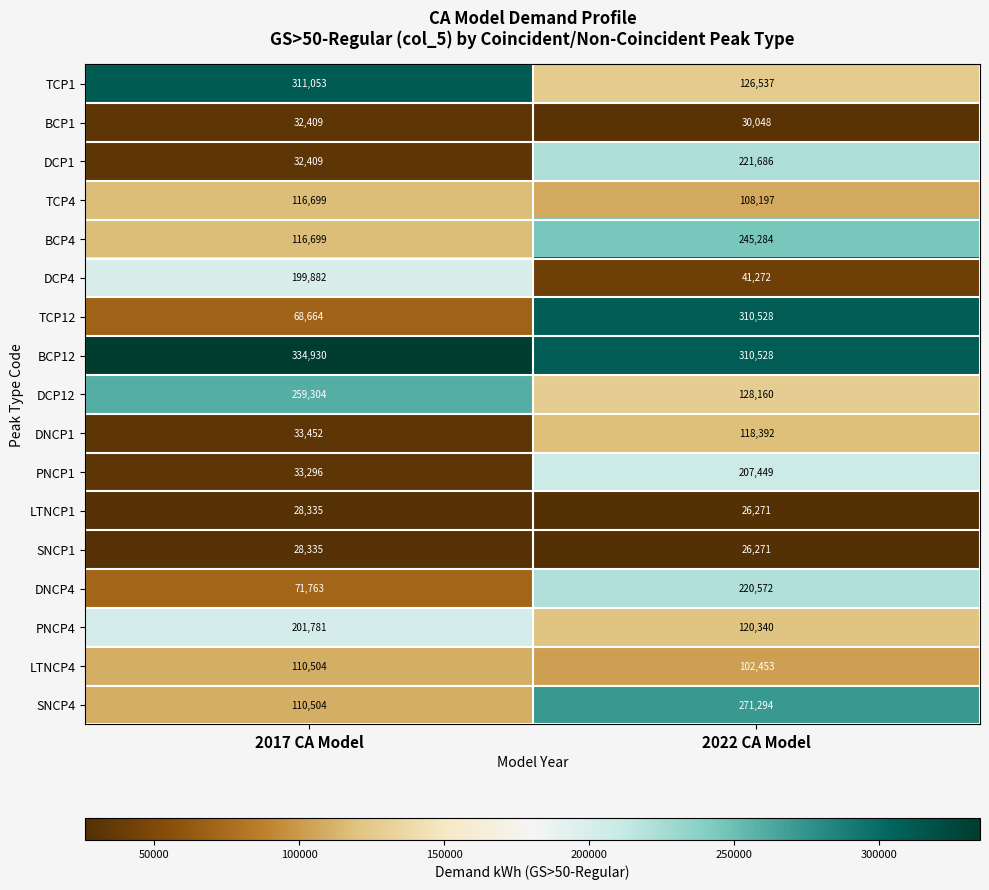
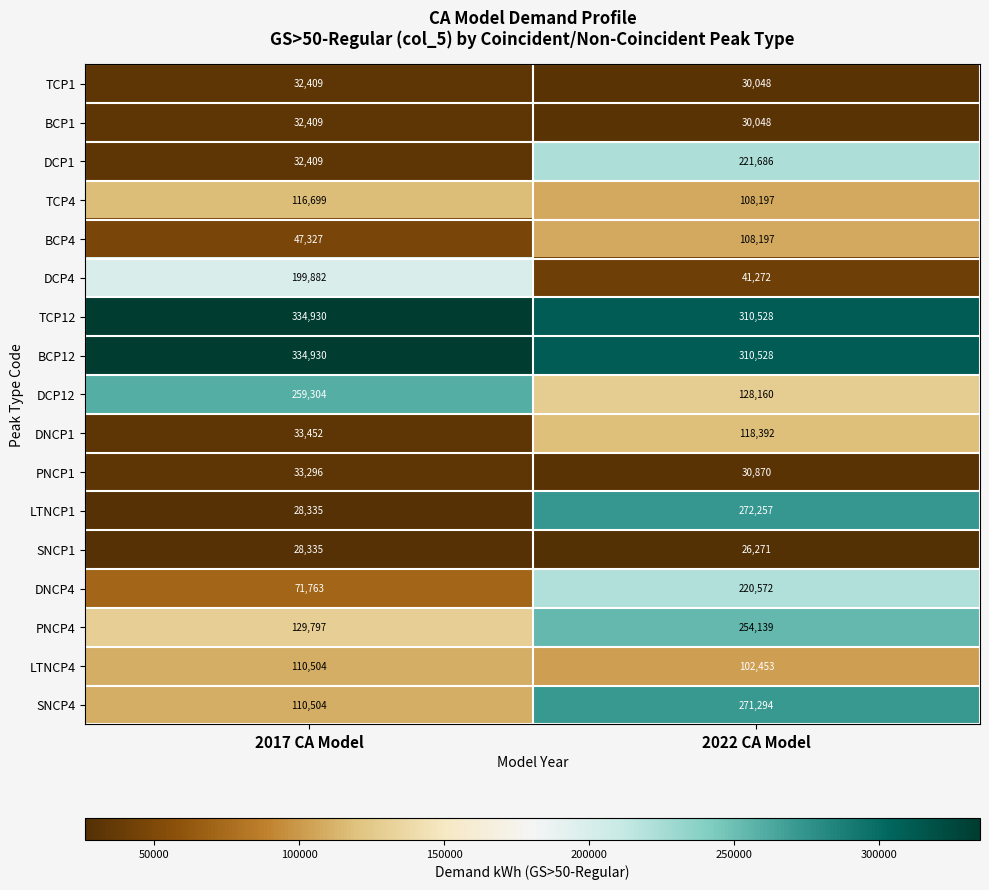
TCP1, 2017 CA Model: 311,053 -> 32,409
TCP1, 2022 CA Model: 126,537 -> 30,048
BCP4, 2017 CA Model: 116,699 -> 47,327
BCP4, 2022 CA Model: 245,284 -> 108,197
TCP12, 2017 CA Model: 68,664 -> 334,930
PNCP1, 2022 CA Model: 207,449 -> 30,870
LTNCP1, 2022 CA Model: 26,271 -> 272,257
PNCP4, 2017 CA Model: 201,781 -> 129,797
PNCP4, 2022 CA Model: 120,340 -> 254,139
